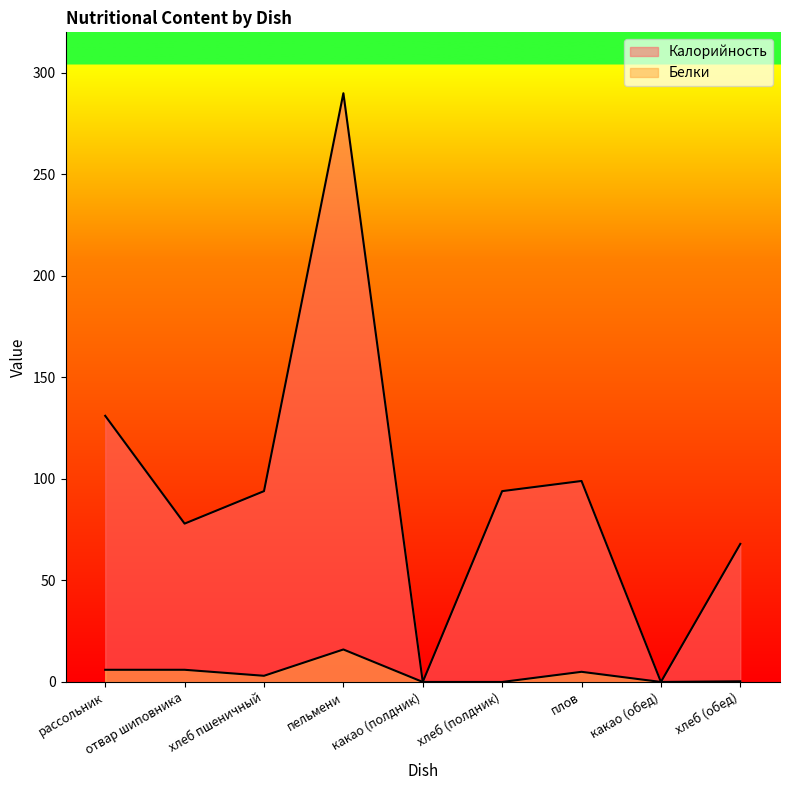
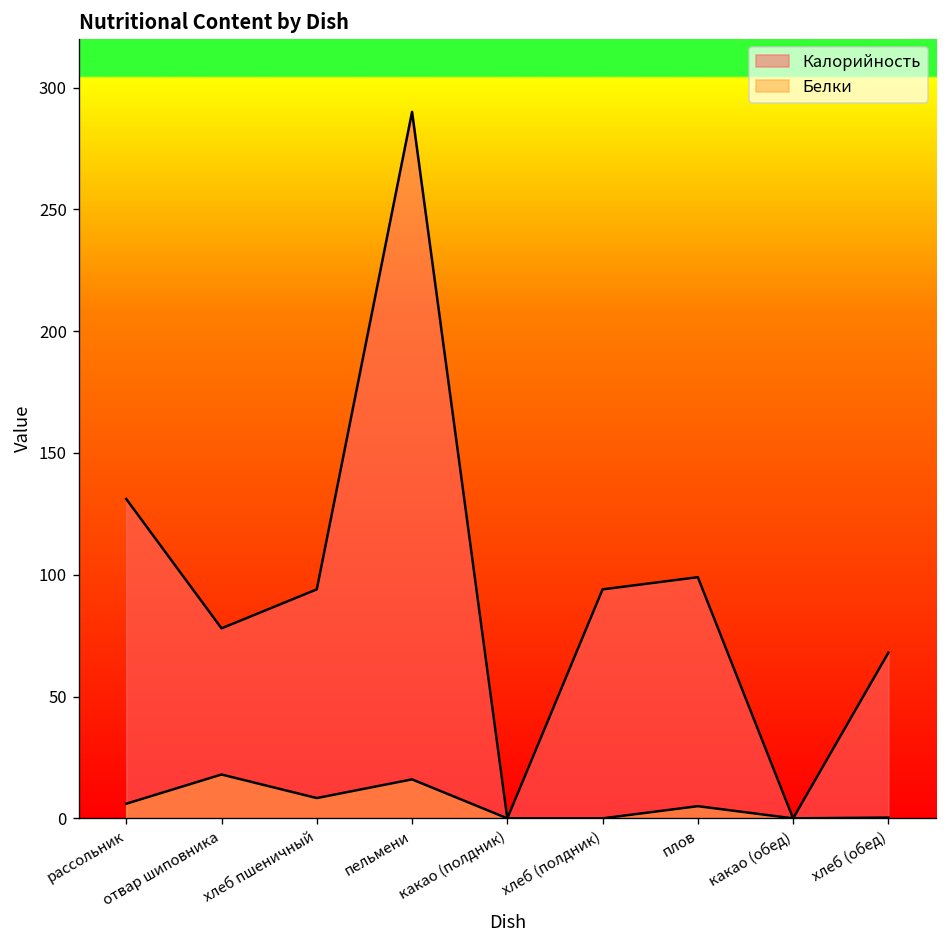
Белки, отвар шиповника: 6 -> 18
Белки, хлеб пшеничный: 3 -> 8
